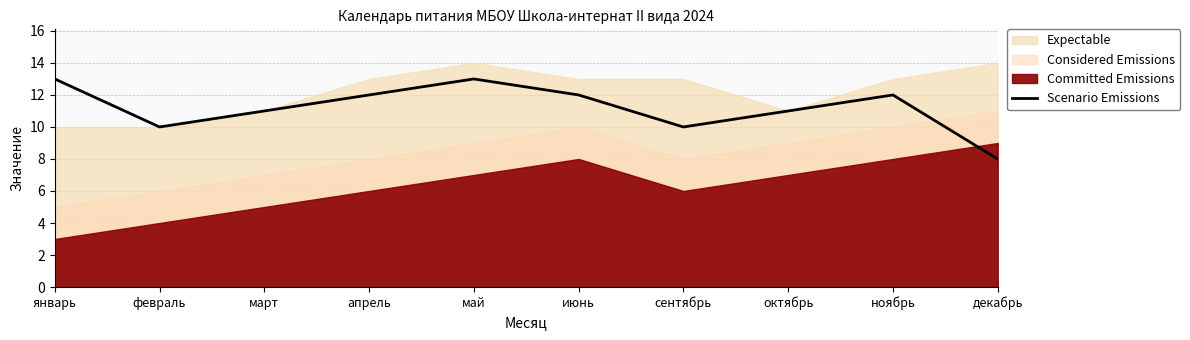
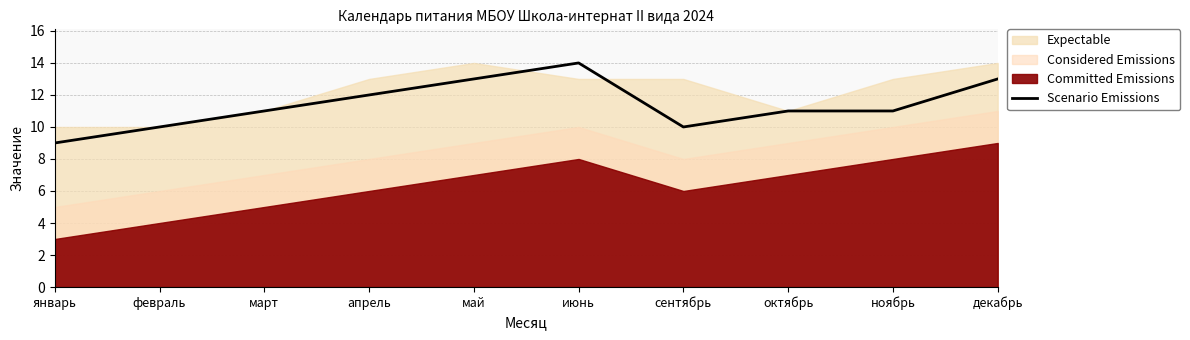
Scenario Emissions, январь: 13 -> 9
Scenario Emissions, июнь: 12 -> 14
Scenario Emissions, ноябрь: 12 -> 11
Scenario Emissions, декабрь: 8 -> 13
